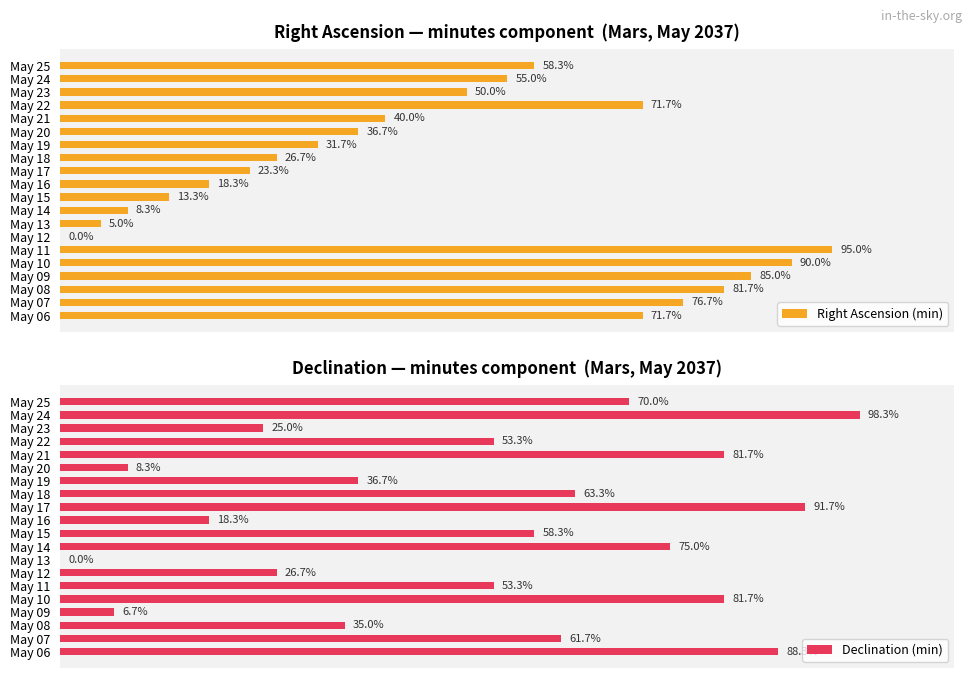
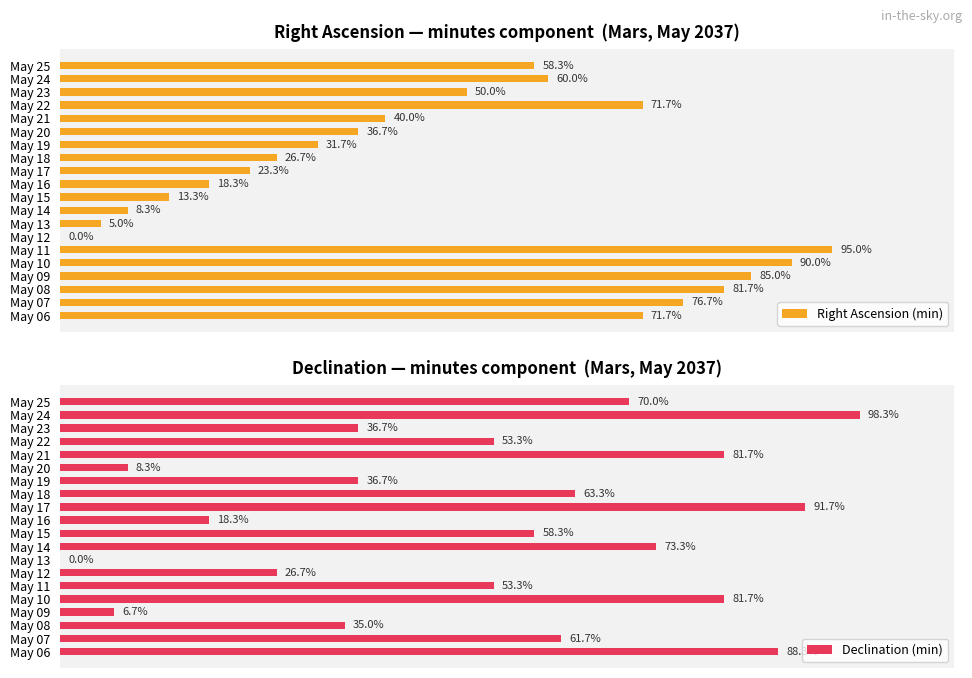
Right Ascension — minutes component (Mars, May 2037), May 24: 55.0% -> 60.0%
Declination — minutes component (Mars, May 2037), May 23: 25.0% -> 36.7%
Declination — minutes component (Mars, May 2037), May 14: 75.0% -> 73.3%
